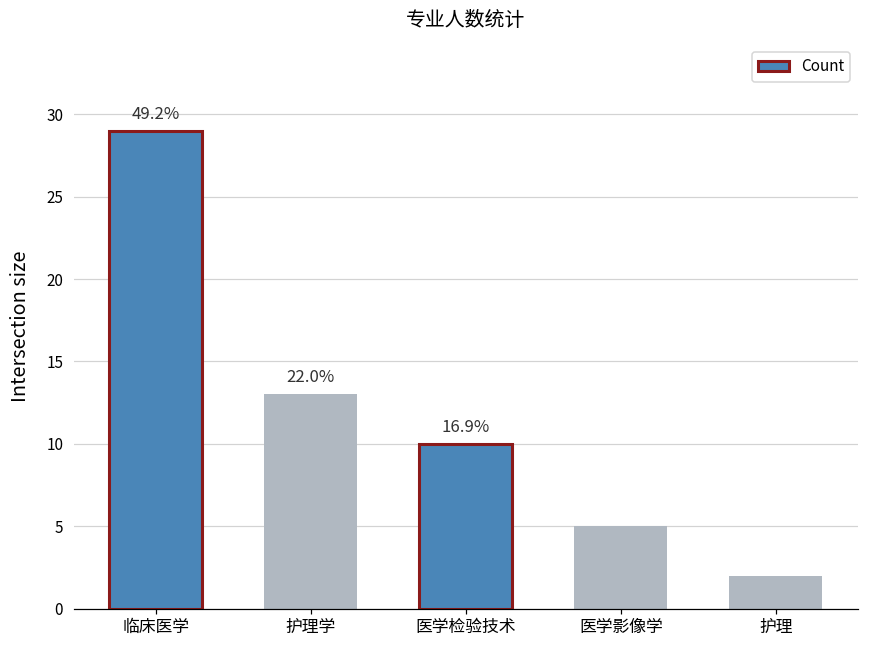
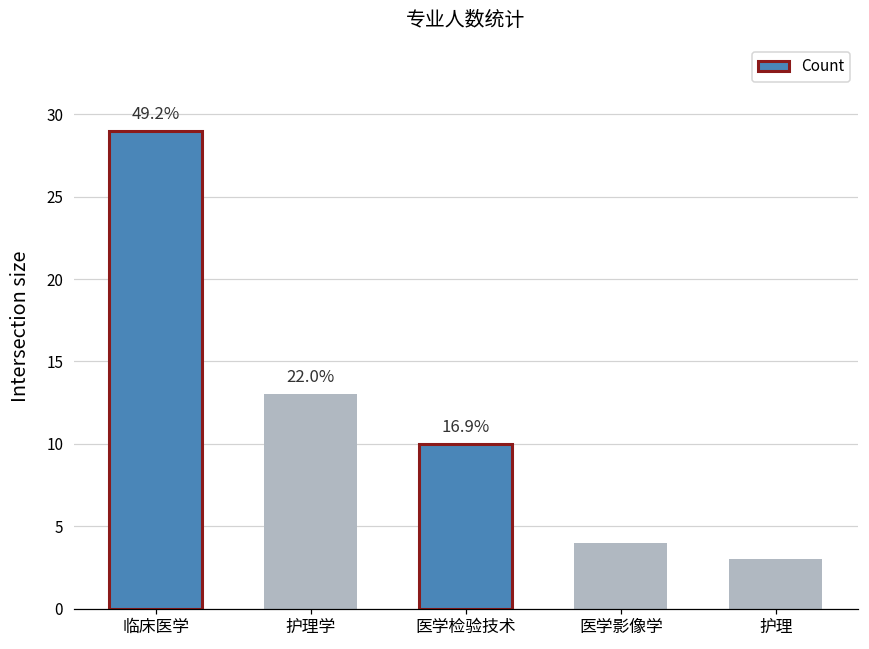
医学影像学: 5 -> 4
护理: 2 -> 3
